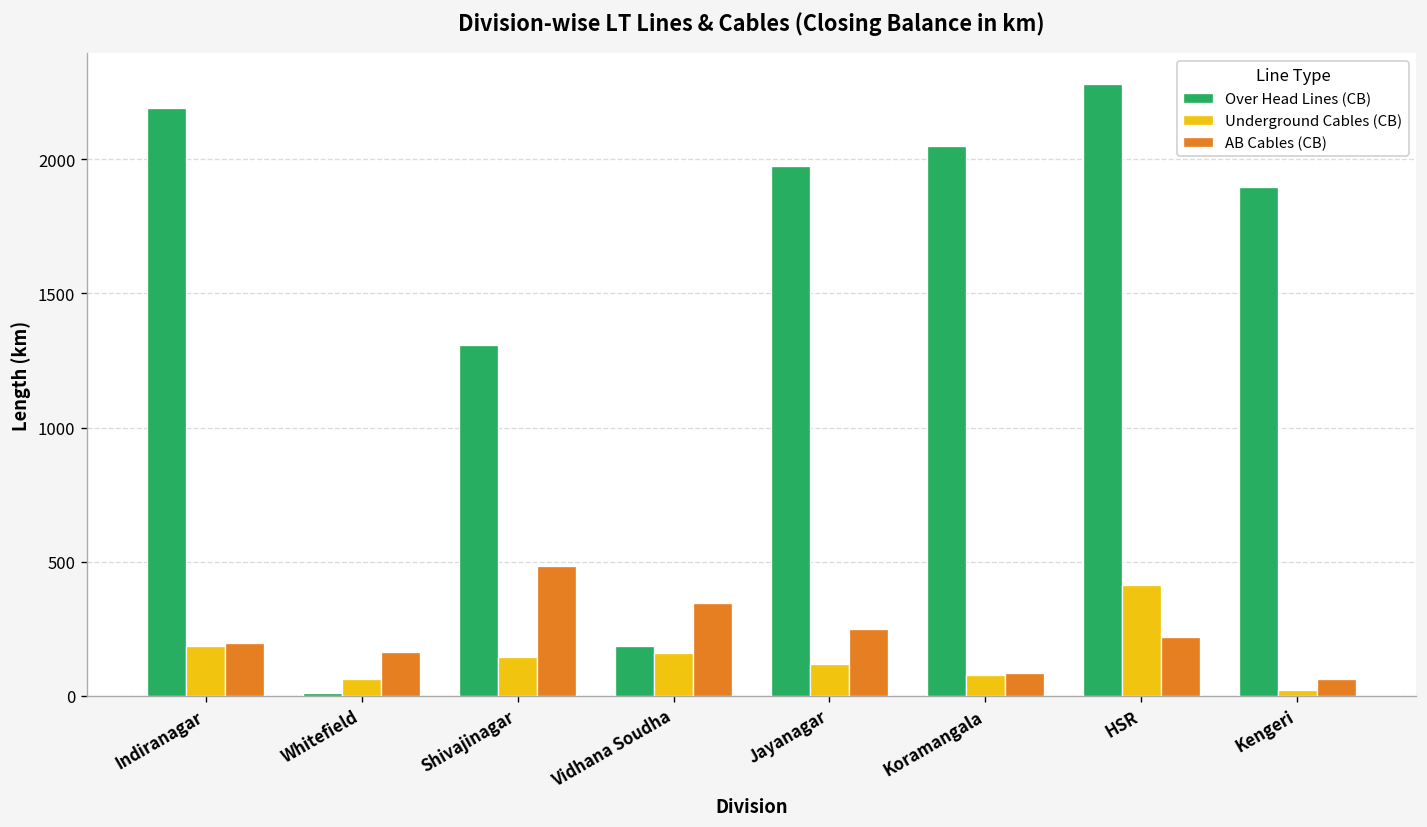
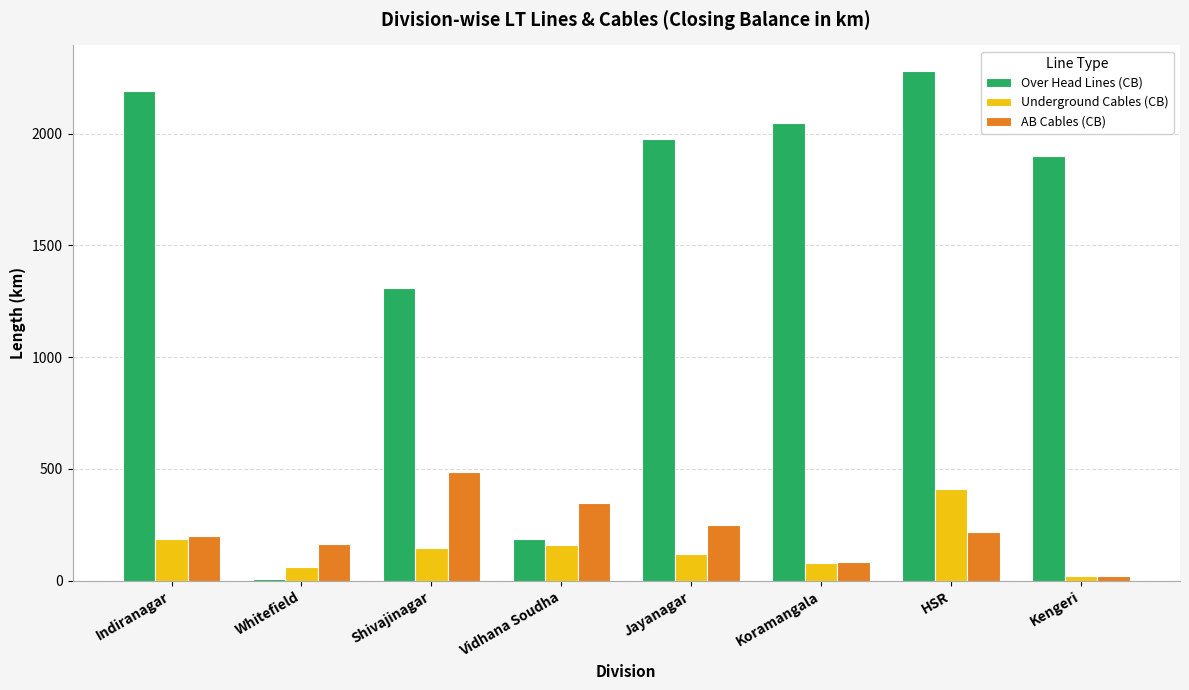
AB Cables (CB), Kengeri: 60 -> 20
